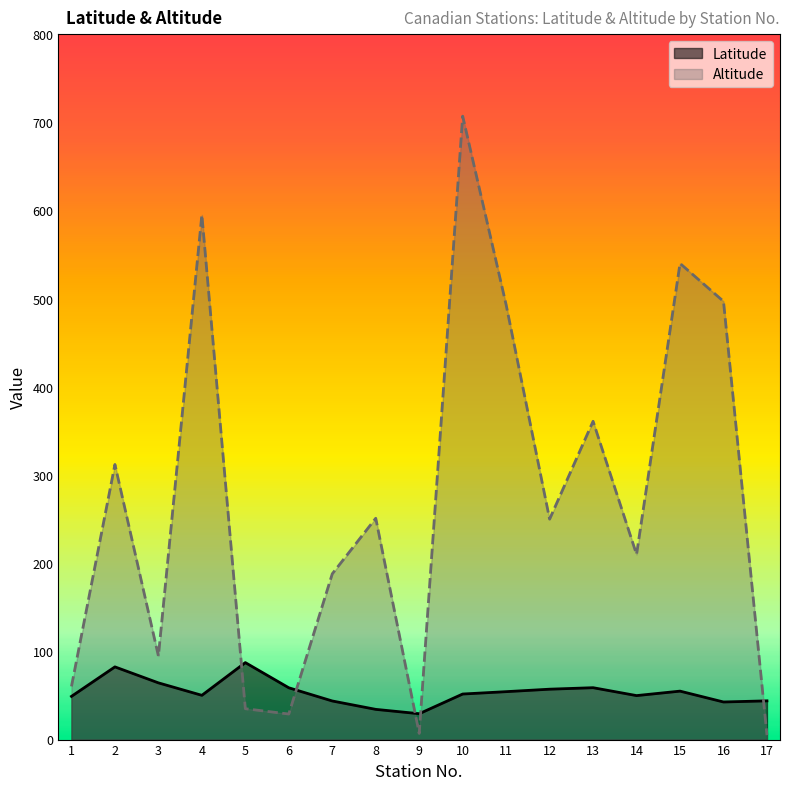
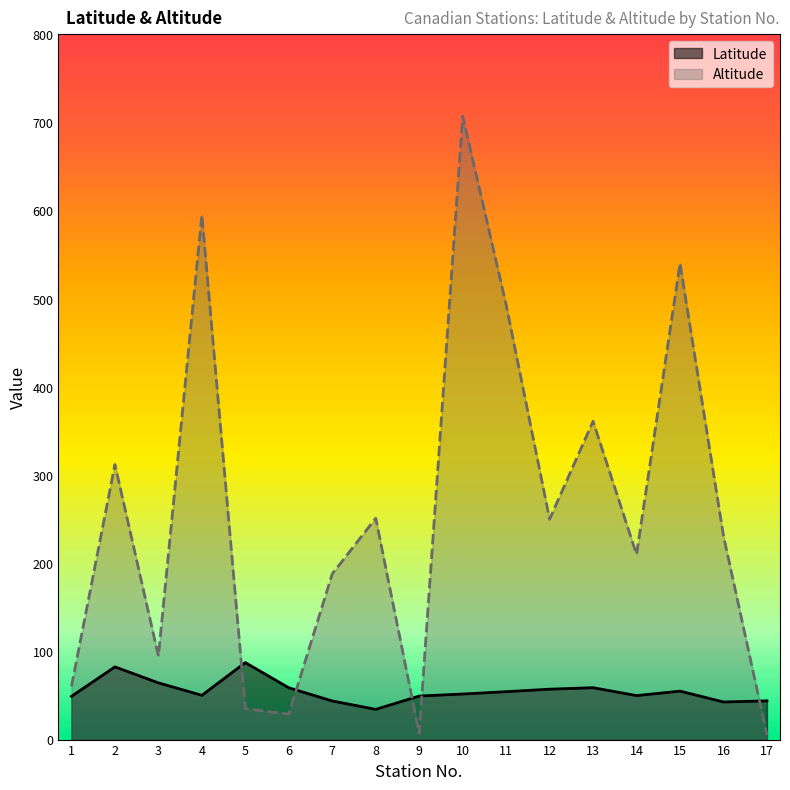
Latitude, 9: 30 -> 50
Altitude, 16: 500 -> 230
